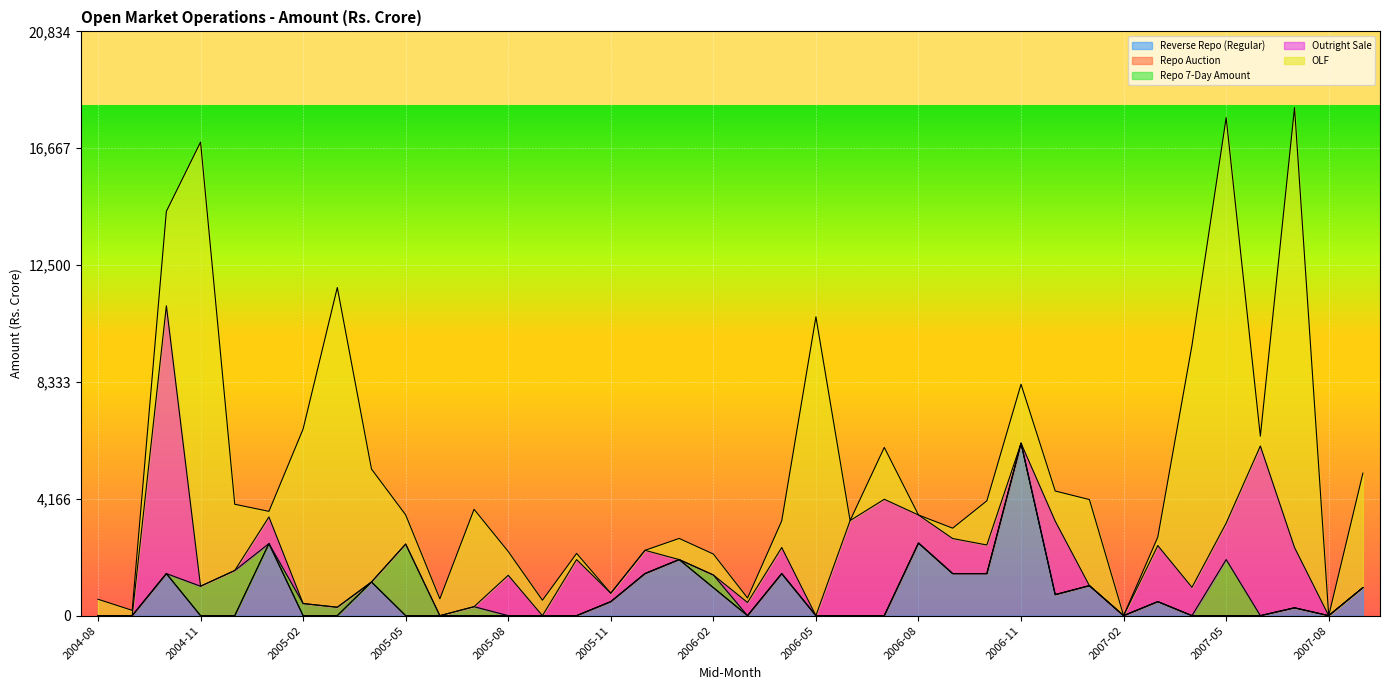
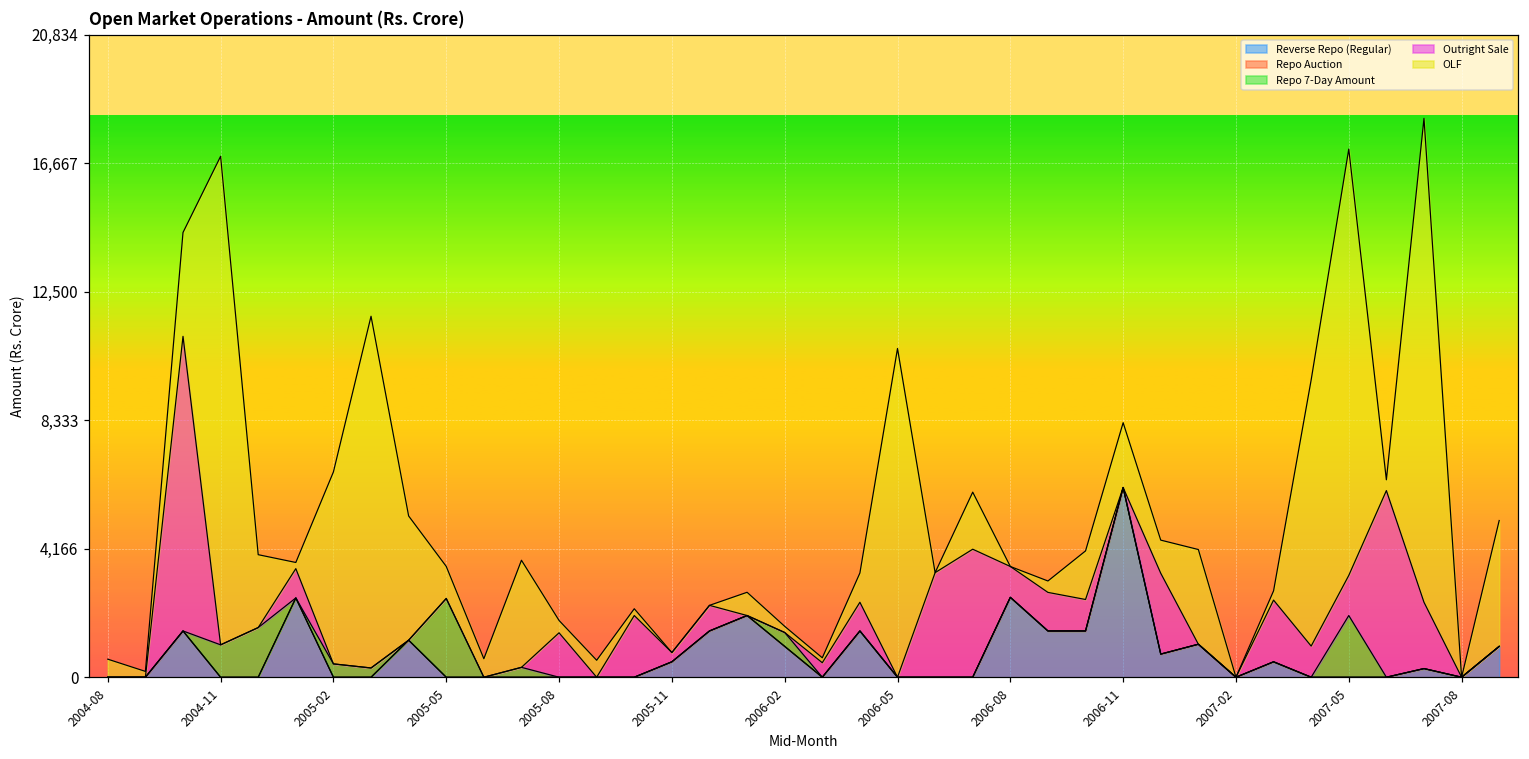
OLF, 2005-08: 800 -> 400
OLF, 2006-02: 700 -> 200
OLF, 2007-05: 14,500 -> 13,800
